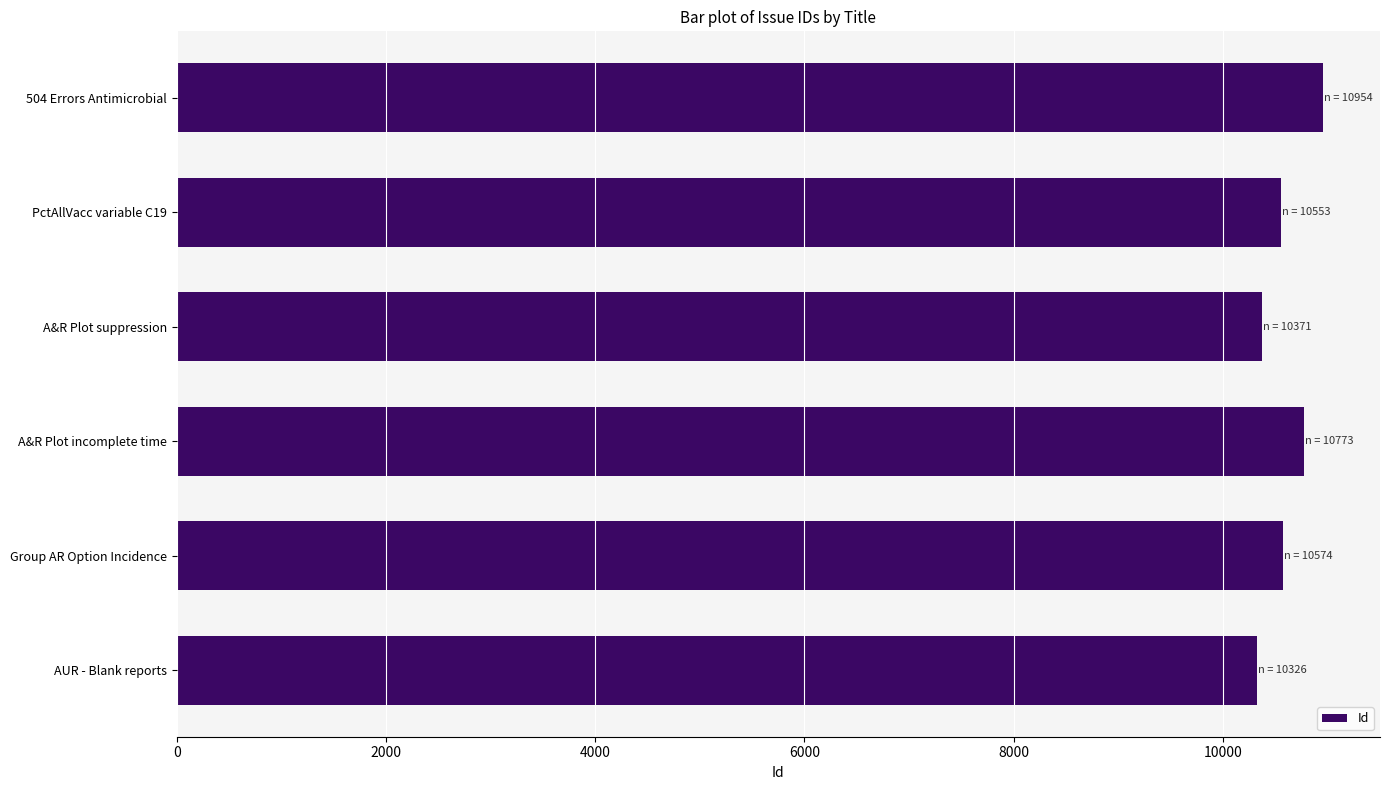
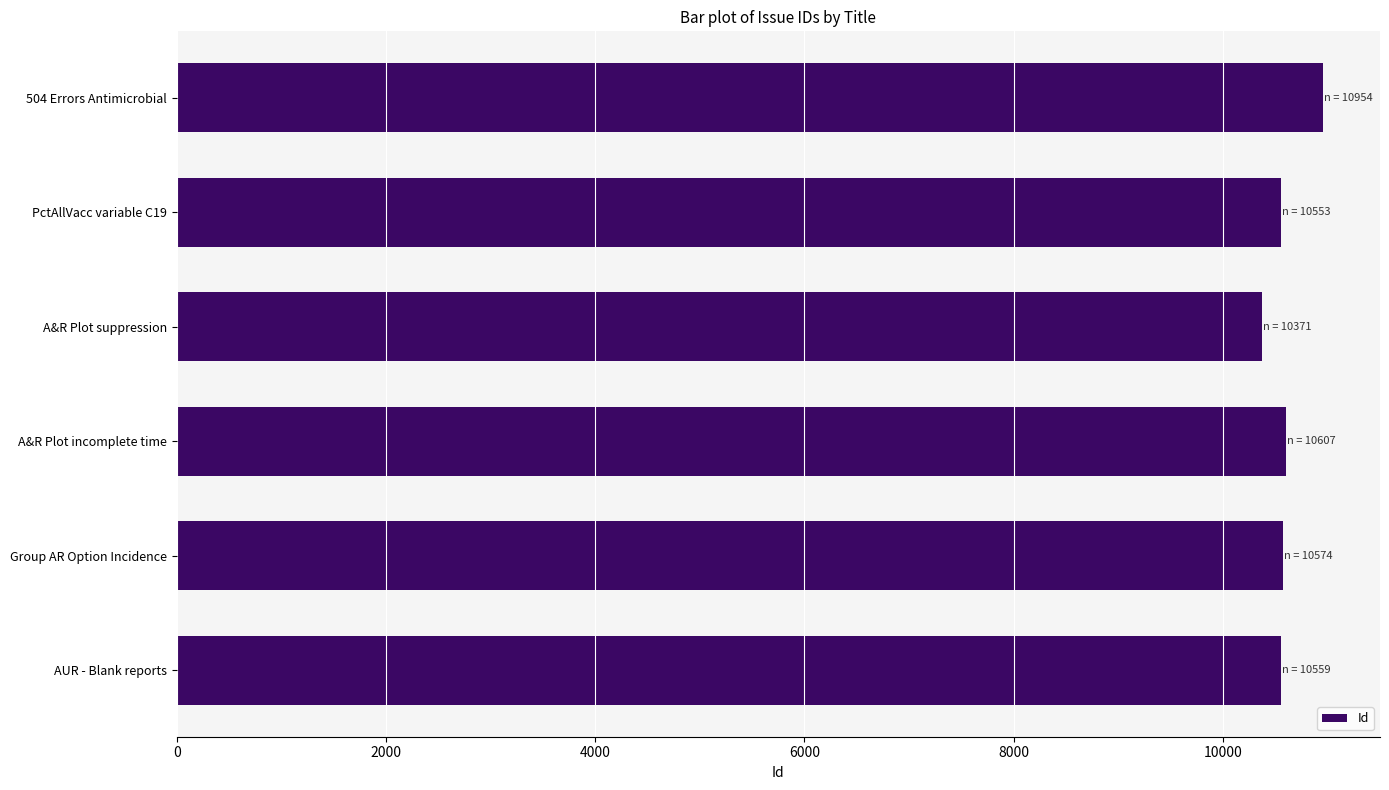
A&R Plot incomplete time: 10773 -> 10607
AUR - Blank reports: 10326 -> 10559
